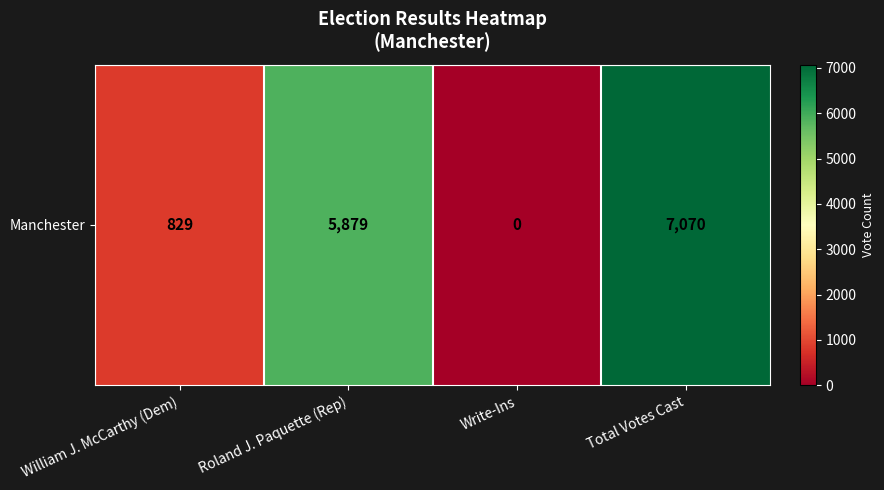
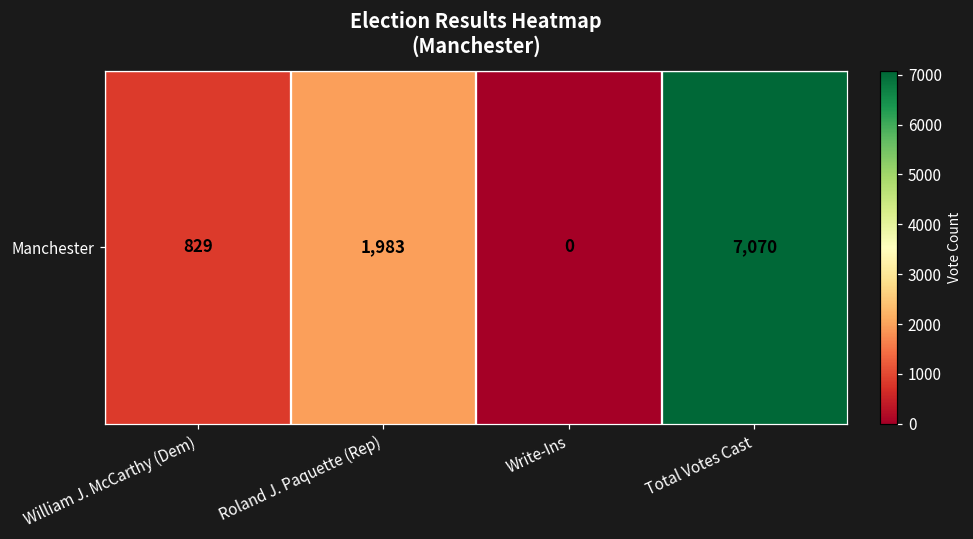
Manchester, Roland J. Paquette (Rep): 5,879 -> 1,983
